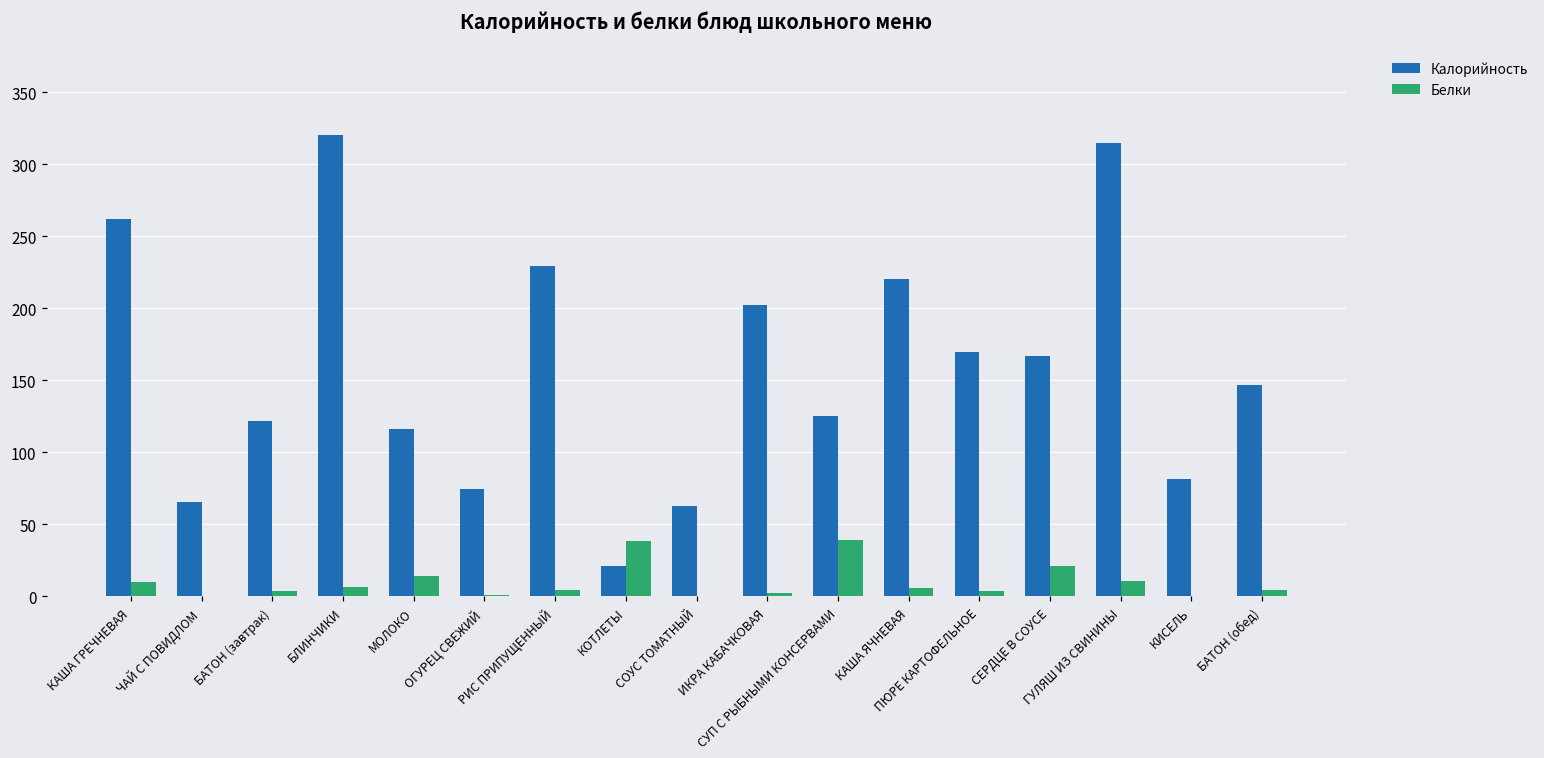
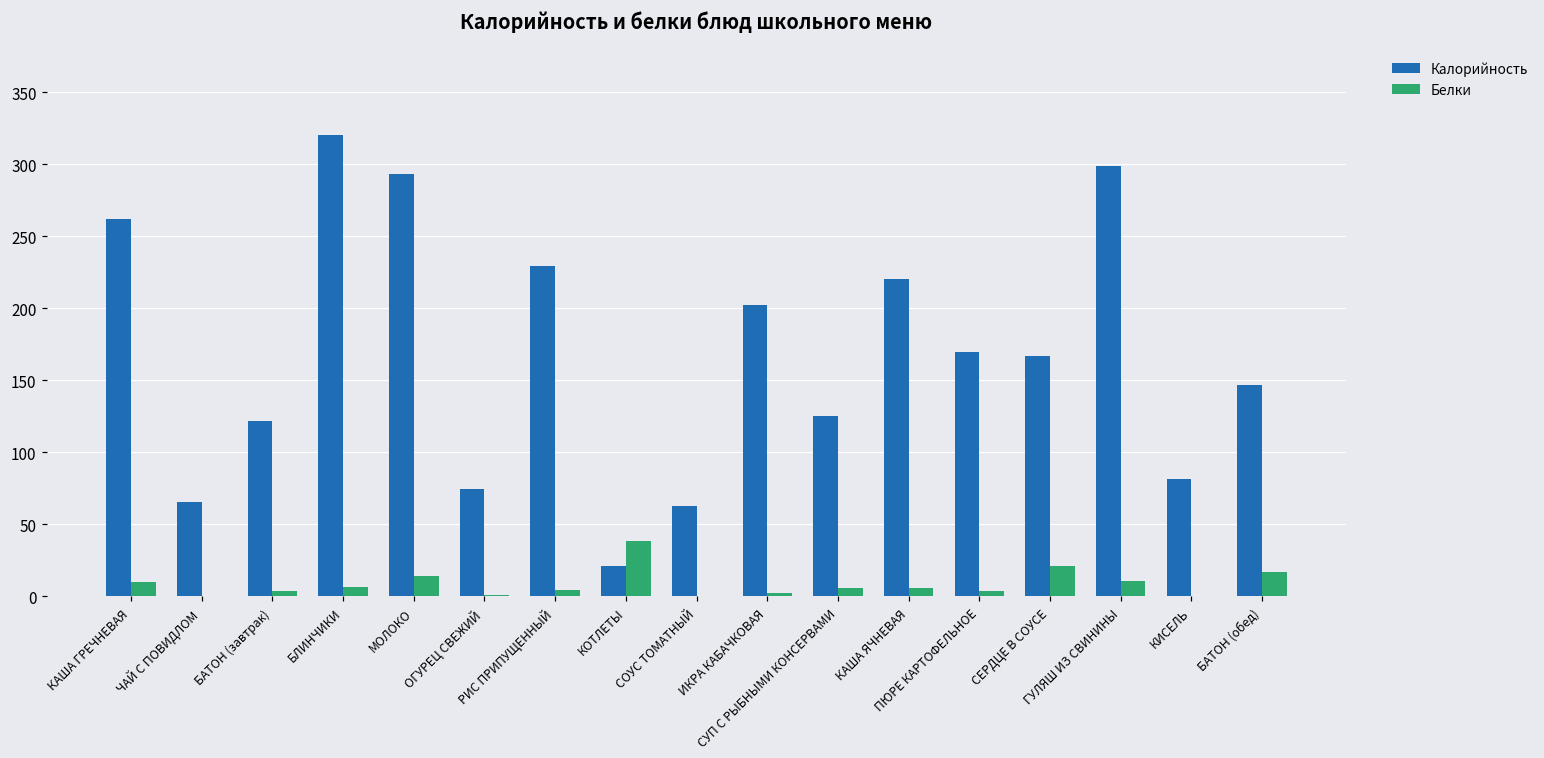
Калорийность, МОЛОКО: 116 -> 293
Белки, СУП С РЫБНЫМИ КОНСЕРВАМИ: 39 -> 6
Калорийность, ГУЛЯШ ИЗ СВИНИНЫ: 315 -> 299
Белки, БАТОН (обед): 5 -> 17
